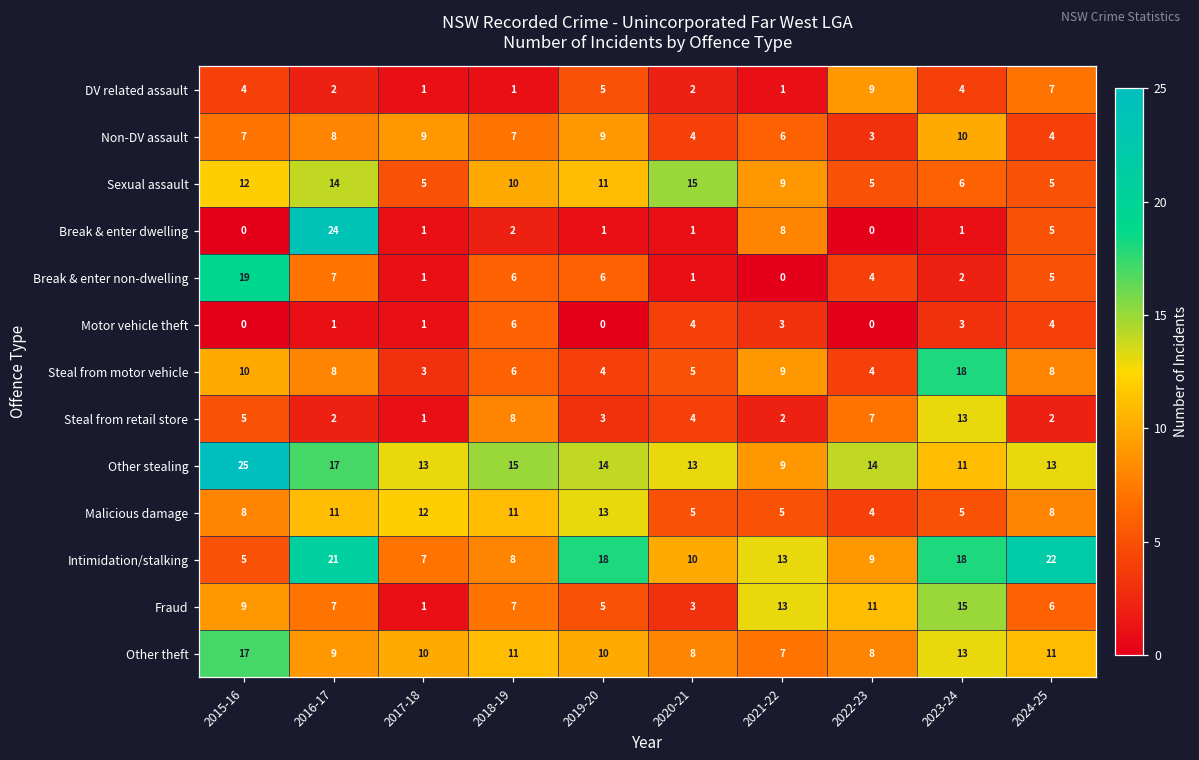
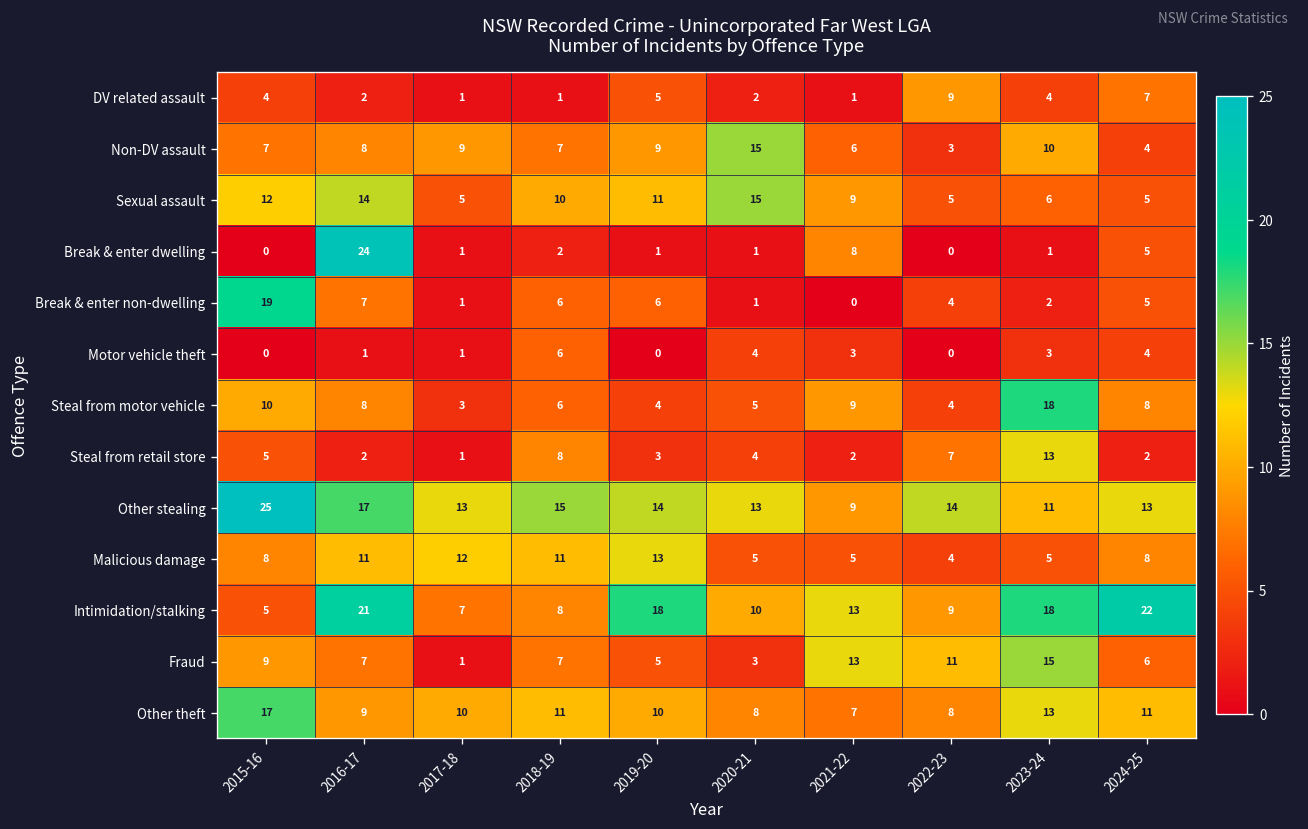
Non-DV assault, 2020-21: 4 -> 15
